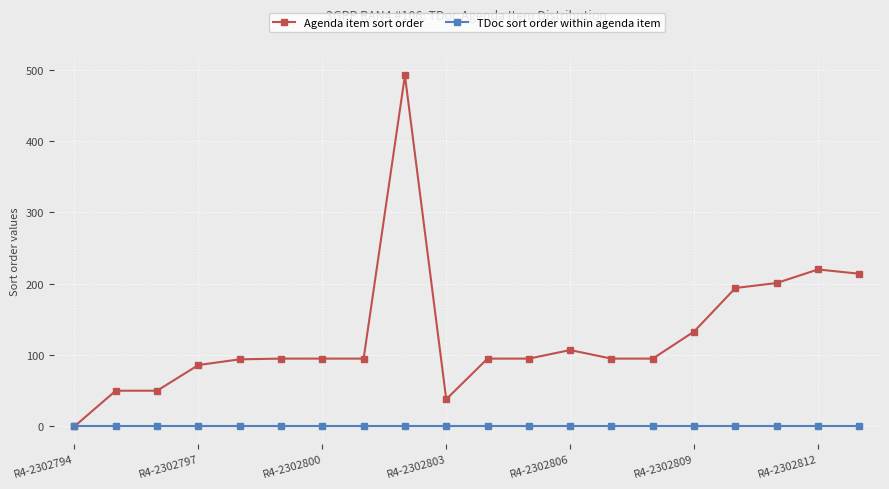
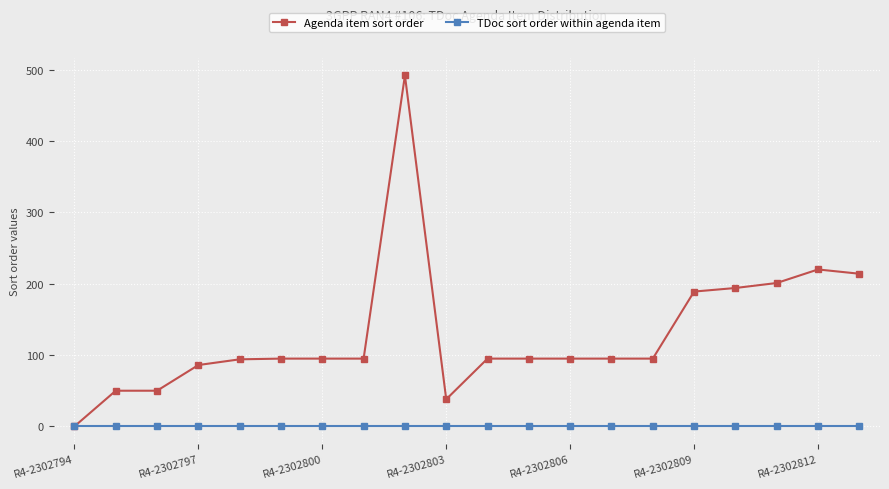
Agenda item sort order, R4-2302806: 110 -> 100
Agenda item sort order, R4-2302809: 130 -> 190
